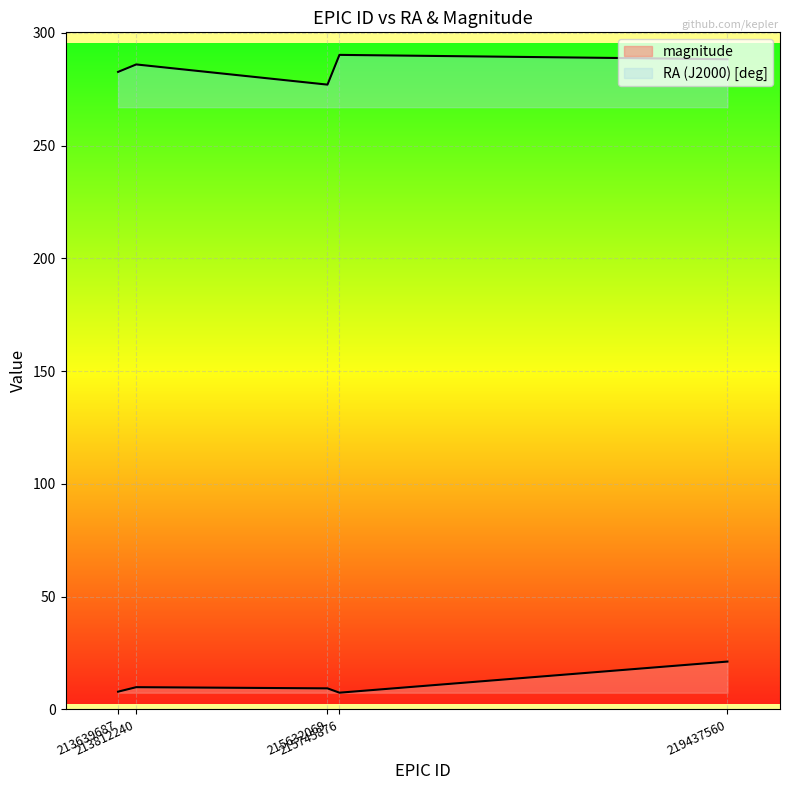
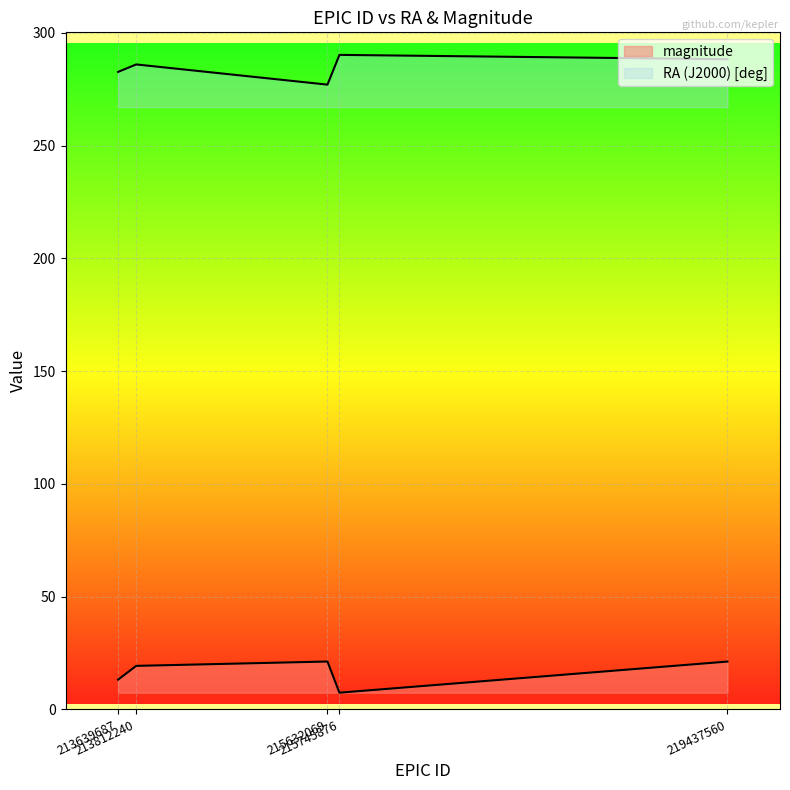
magnitude, 213639687: 8 -> 13
magnitude, 213812240: 10 -> 19
magnitude, 215632069: 9 -> 21
